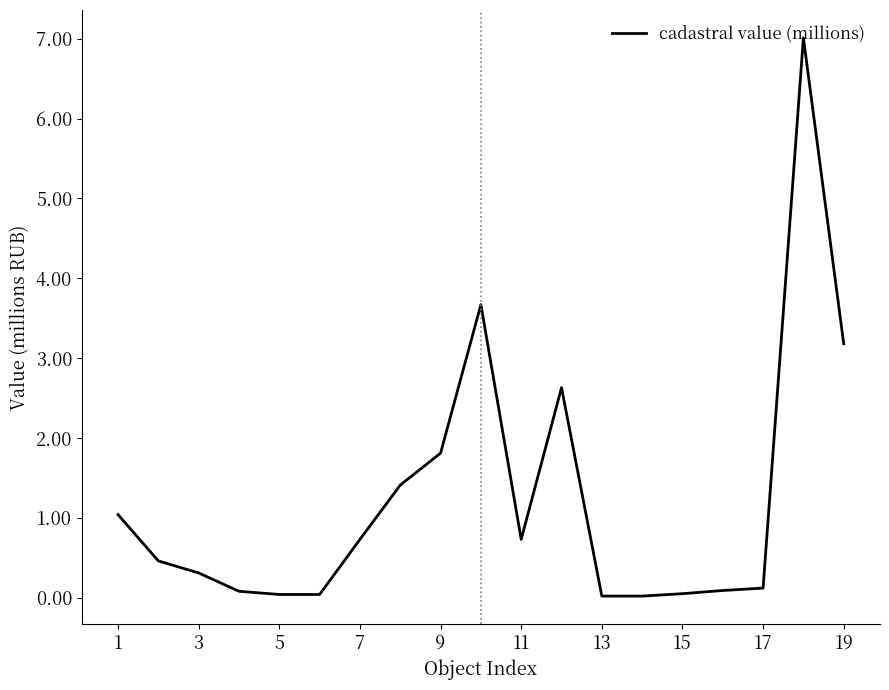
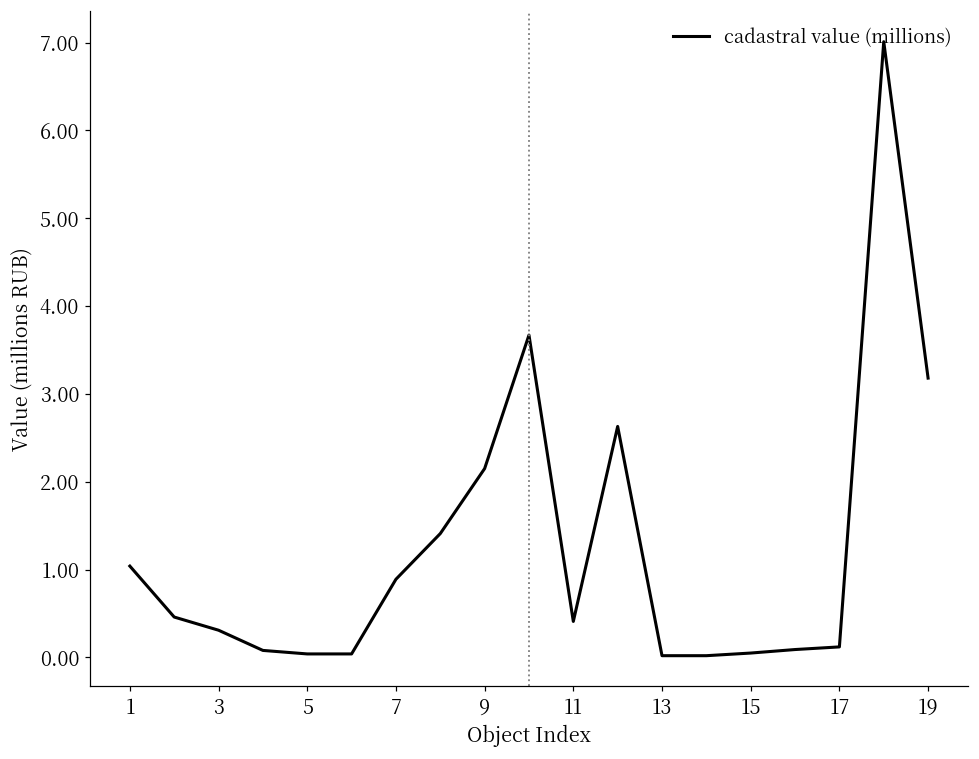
7: 0.7 -> 0.9
9: 1.8 -> 2.2
11: 0.7 -> 0.4
